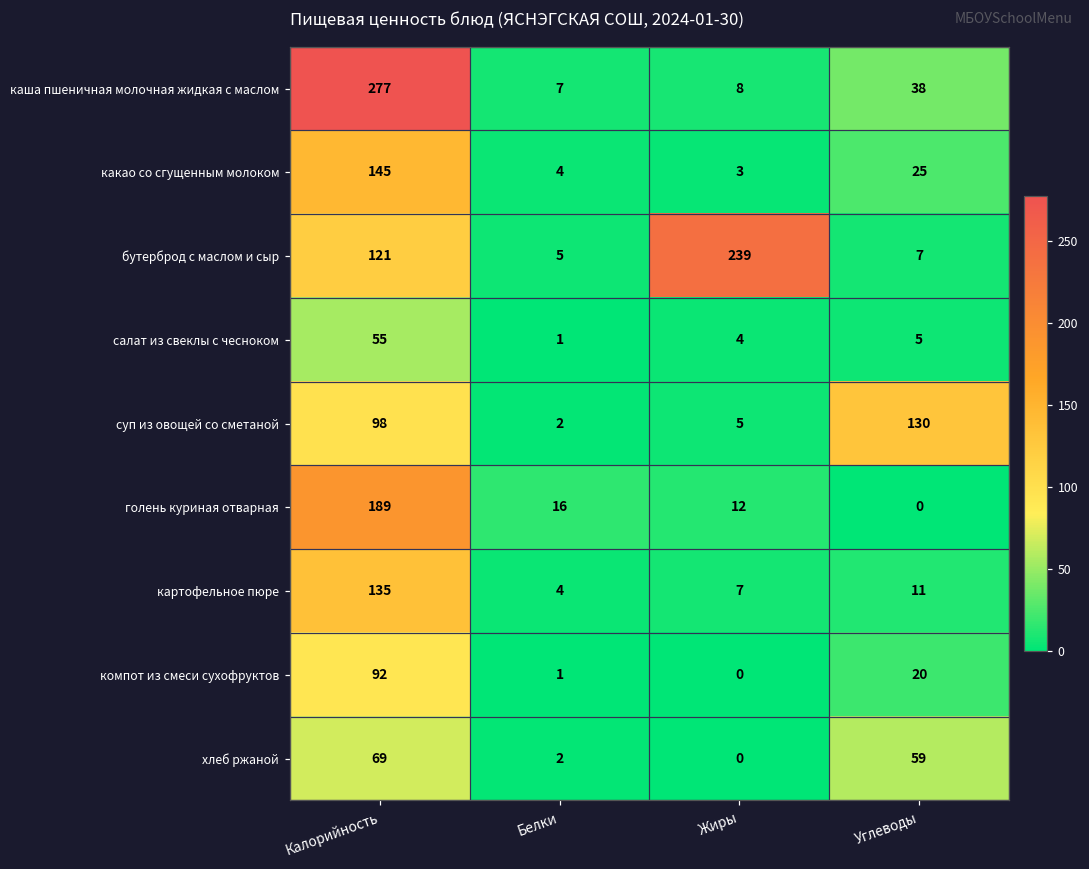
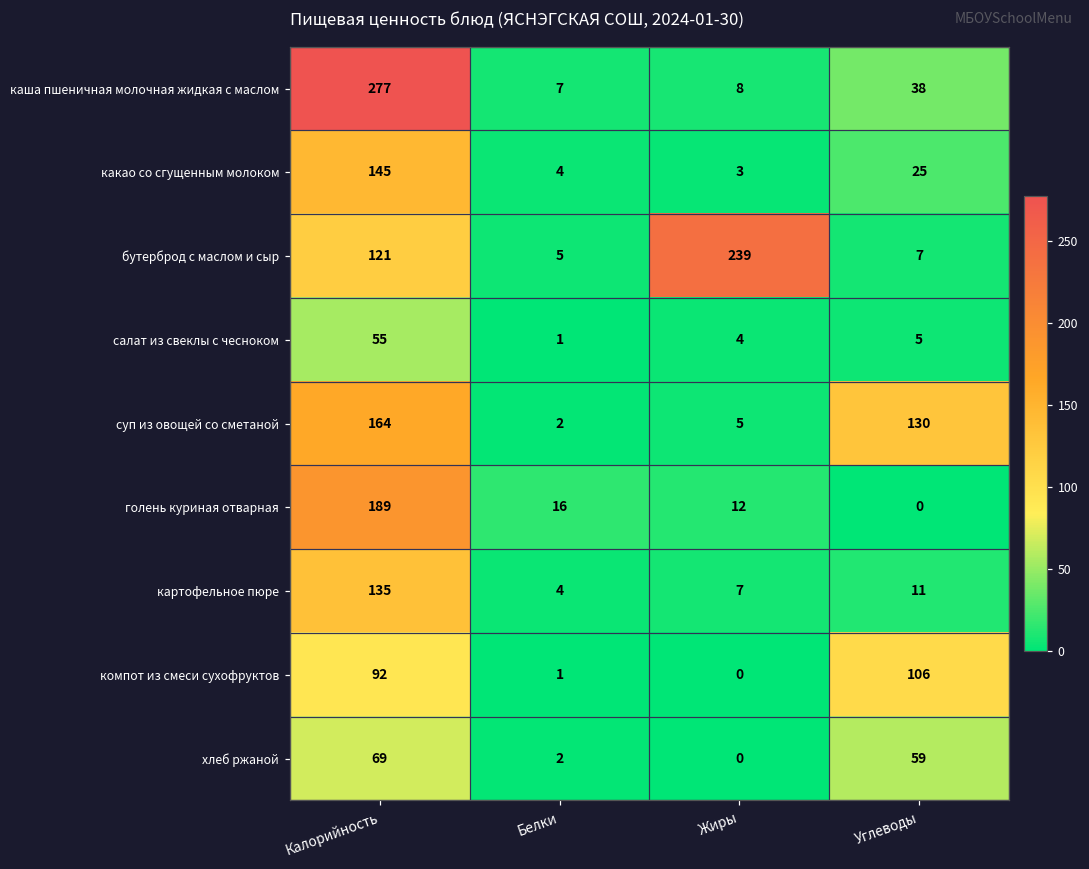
суп из овощей со сметаной, Калорийность: 98 -> 164
компот из смеси сухофруктов, Углеводы: 20 -> 106
